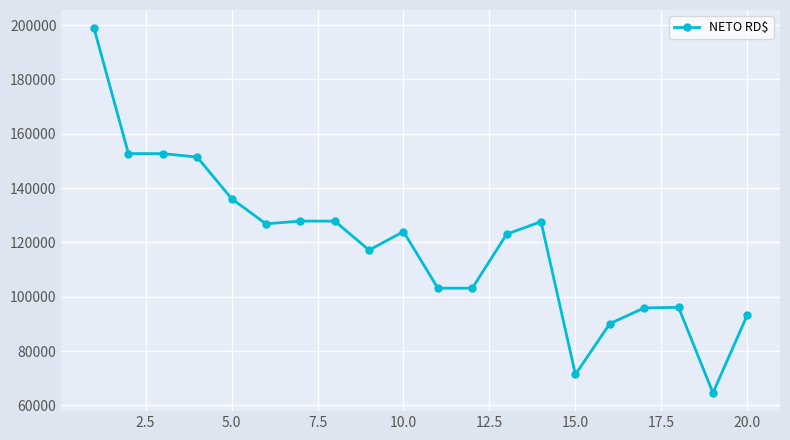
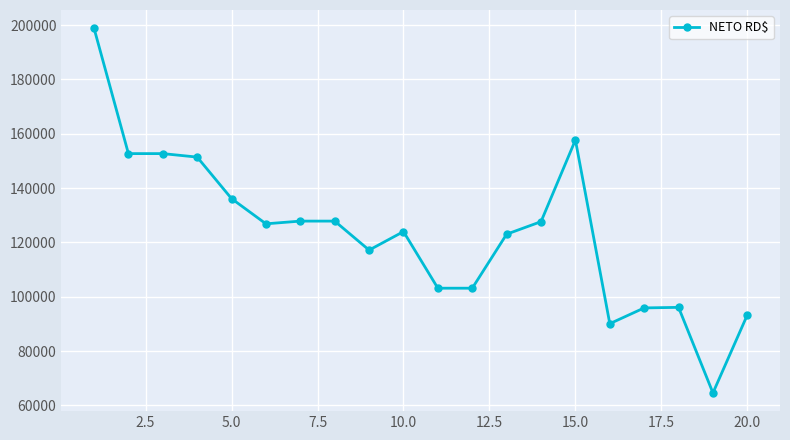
15.0: 71000 -> 158000
